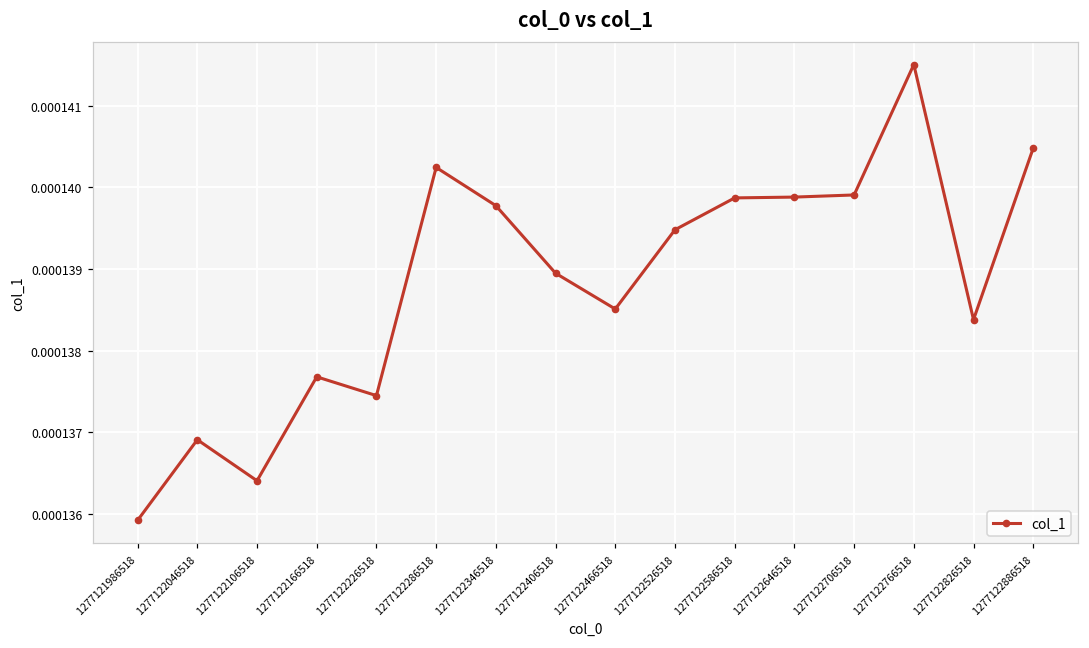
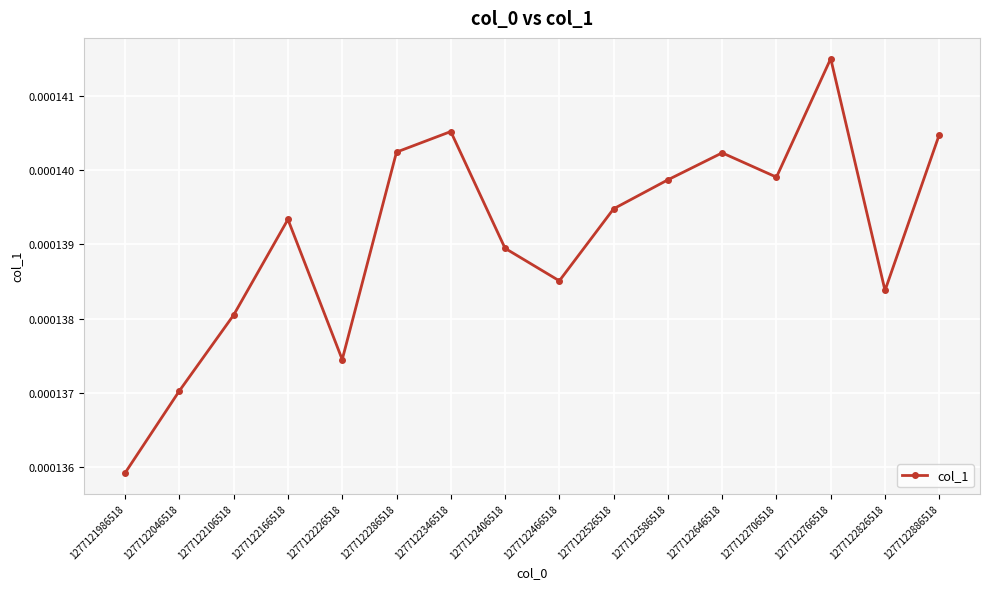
1277122046518: 0.0001369 -> 0.0001370
1277122106518: 0.0001364 -> 0.0001381
1277122166518: 0.0001377 -> 0.0001393
1277122346518: 0.0001398 -> 0.0001405
1277122646518: 0.0001399 -> 0.0001402
